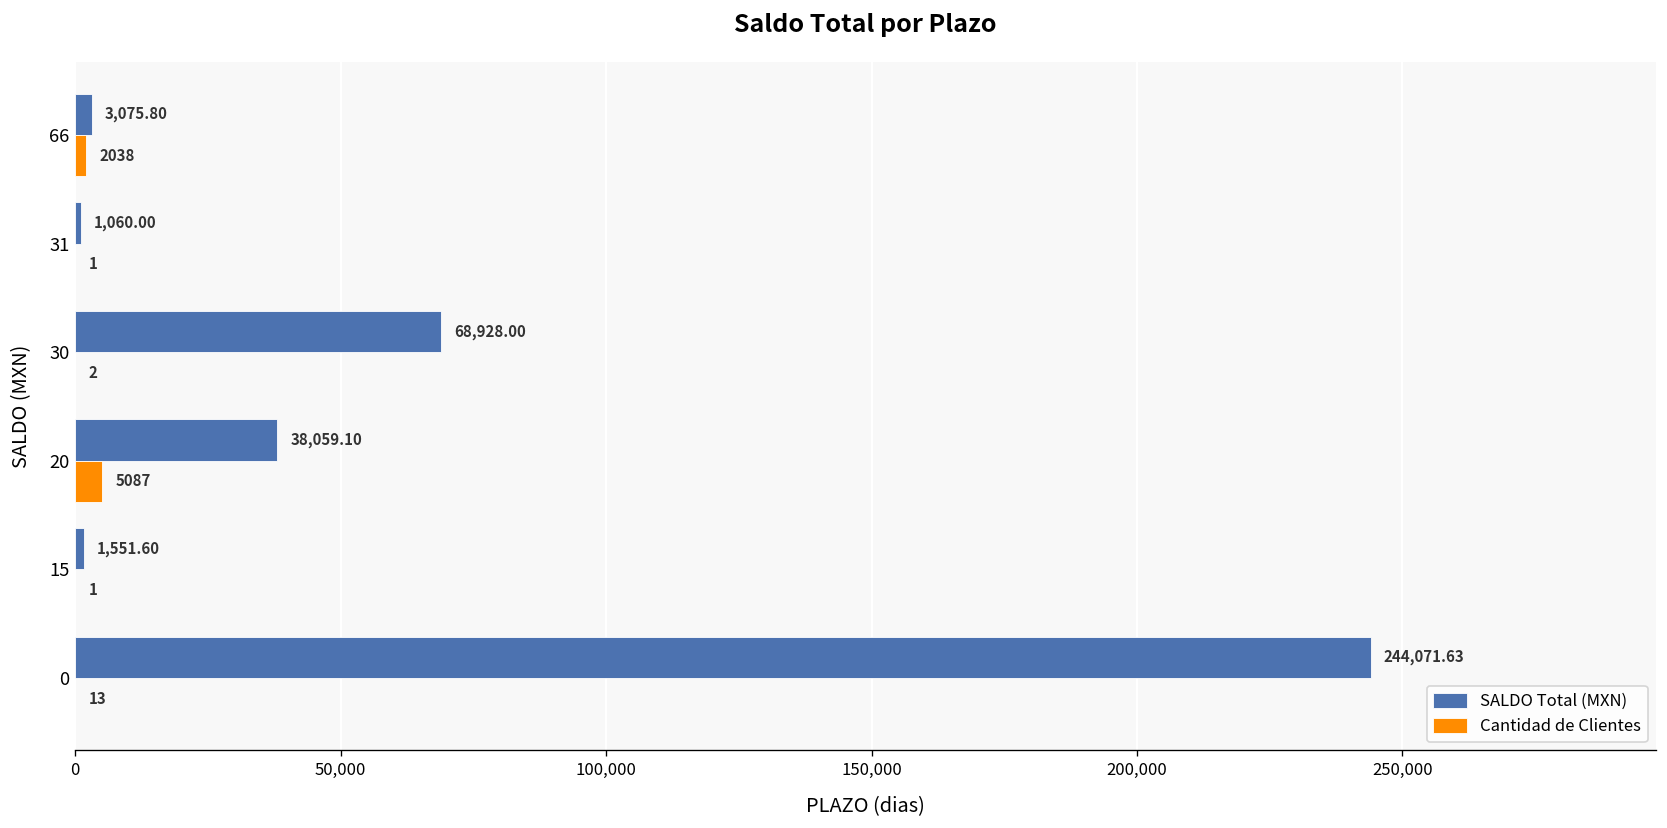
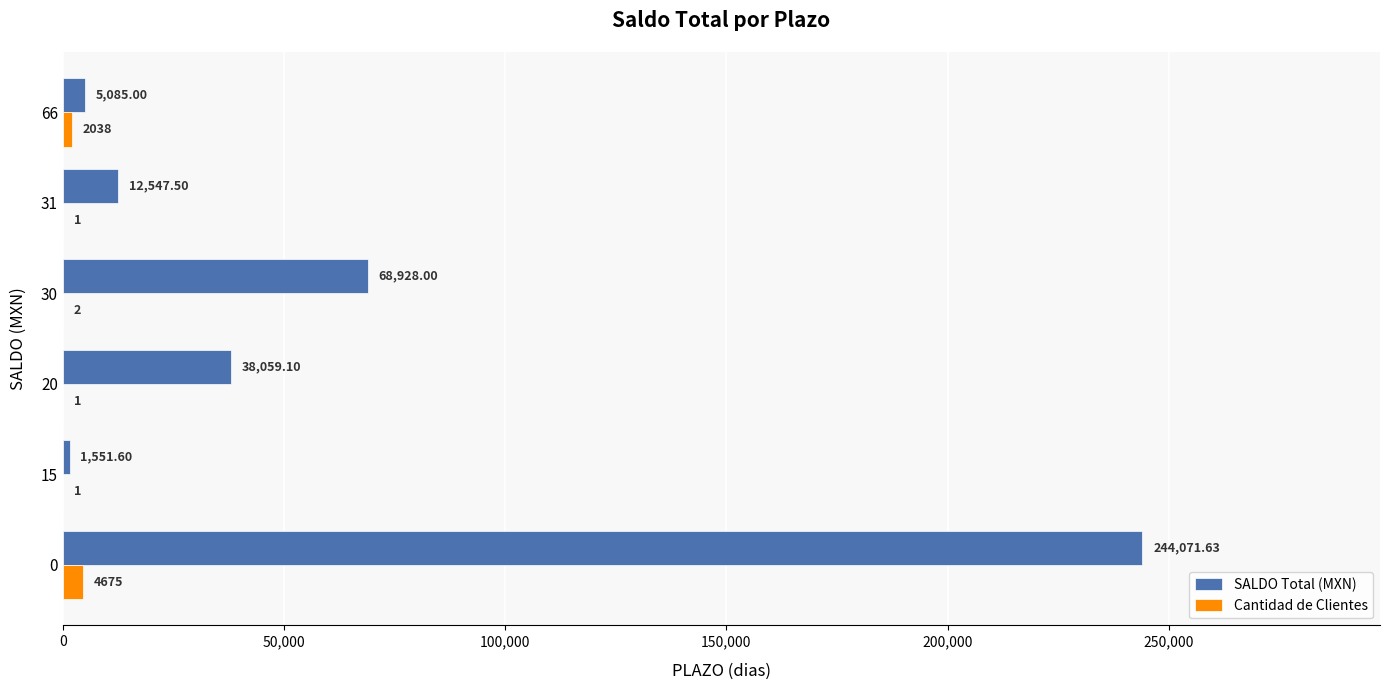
SALDO Total (MXN), 66: 3,075.80 -> 5,085.00
SALDO Total (MXN), 31: 1,060.00 -> 12,547.50
Cantidad de Clientes, 20: 5087 -> 1
Cantidad de Clientes, 0: 13 -> 4675
